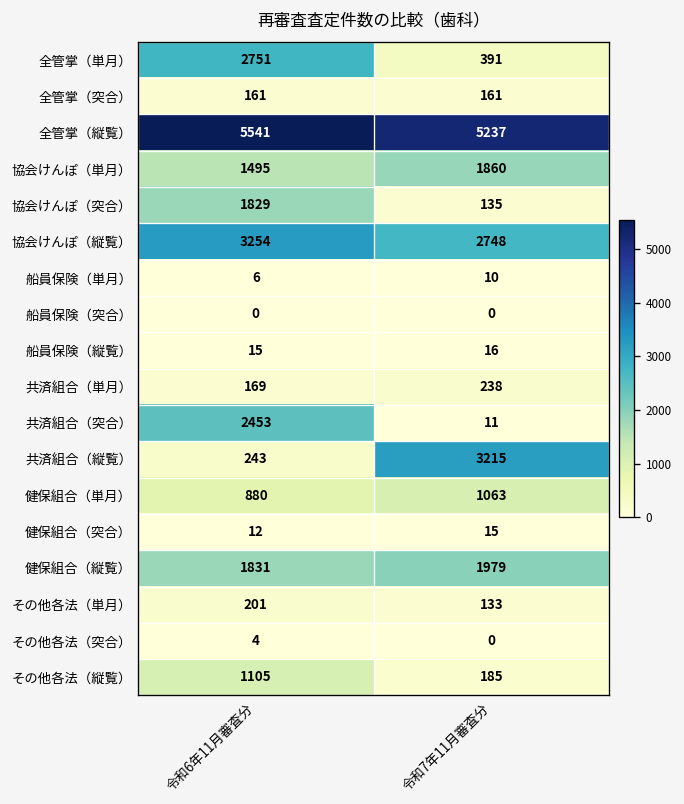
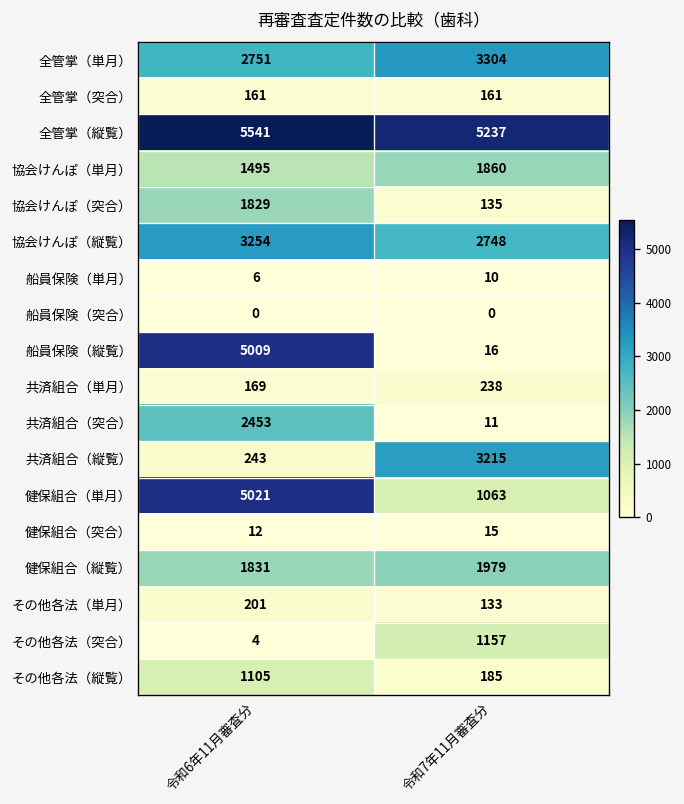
全管掌（単月）, 令和7年11月審査分: 391 -> 3304
船員保険（縦覧）, 令和6年11月審査分: 15 -> 5009
健保組合（単月）, 令和6年11月審査分: 880 -> 5021
その他各法（突合）, 令和7年11月審査分: 0 -> 1157
